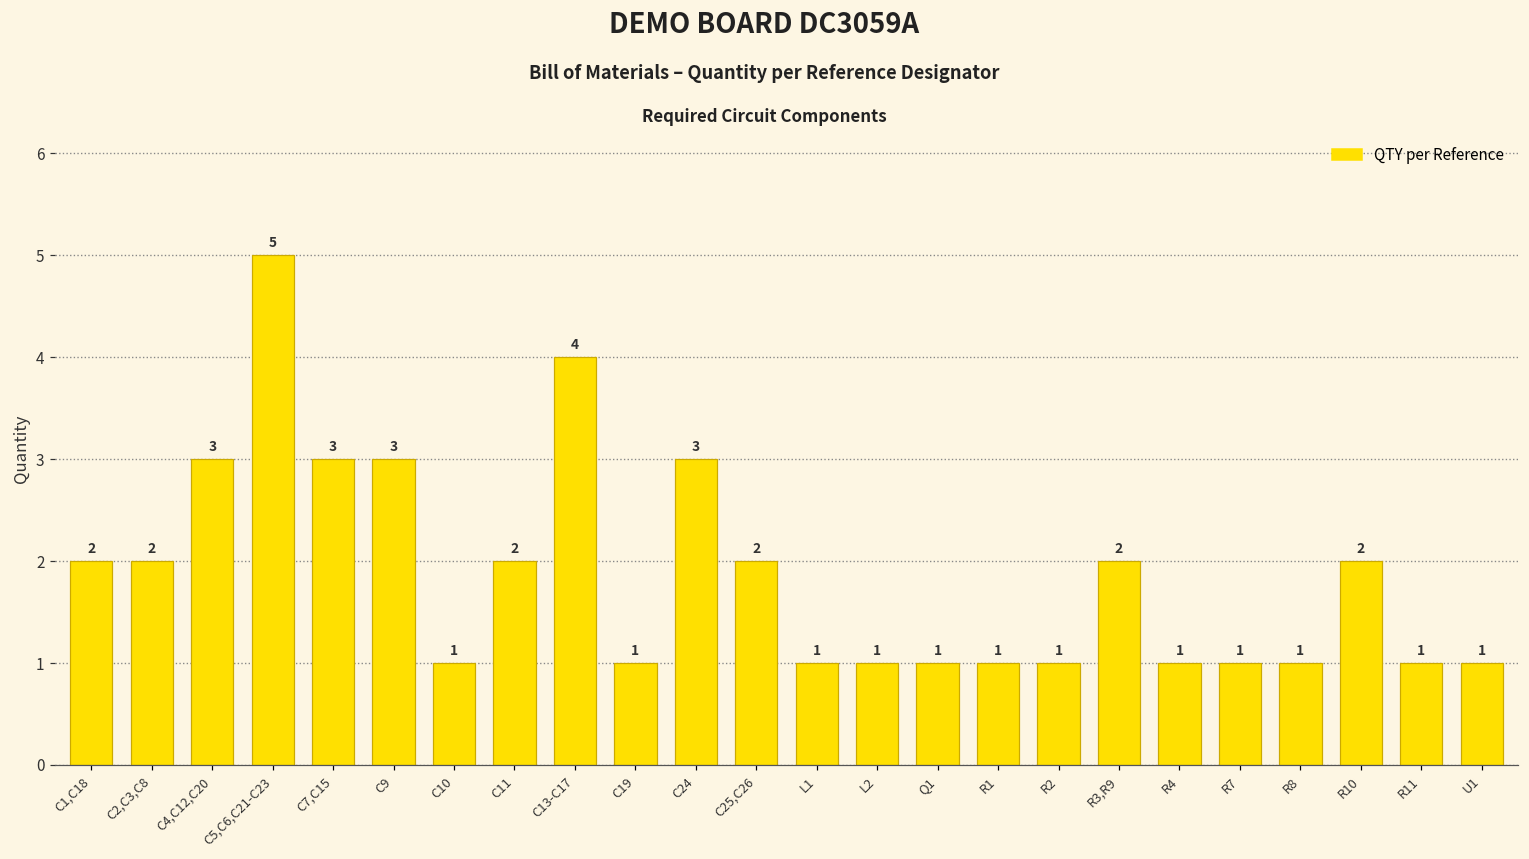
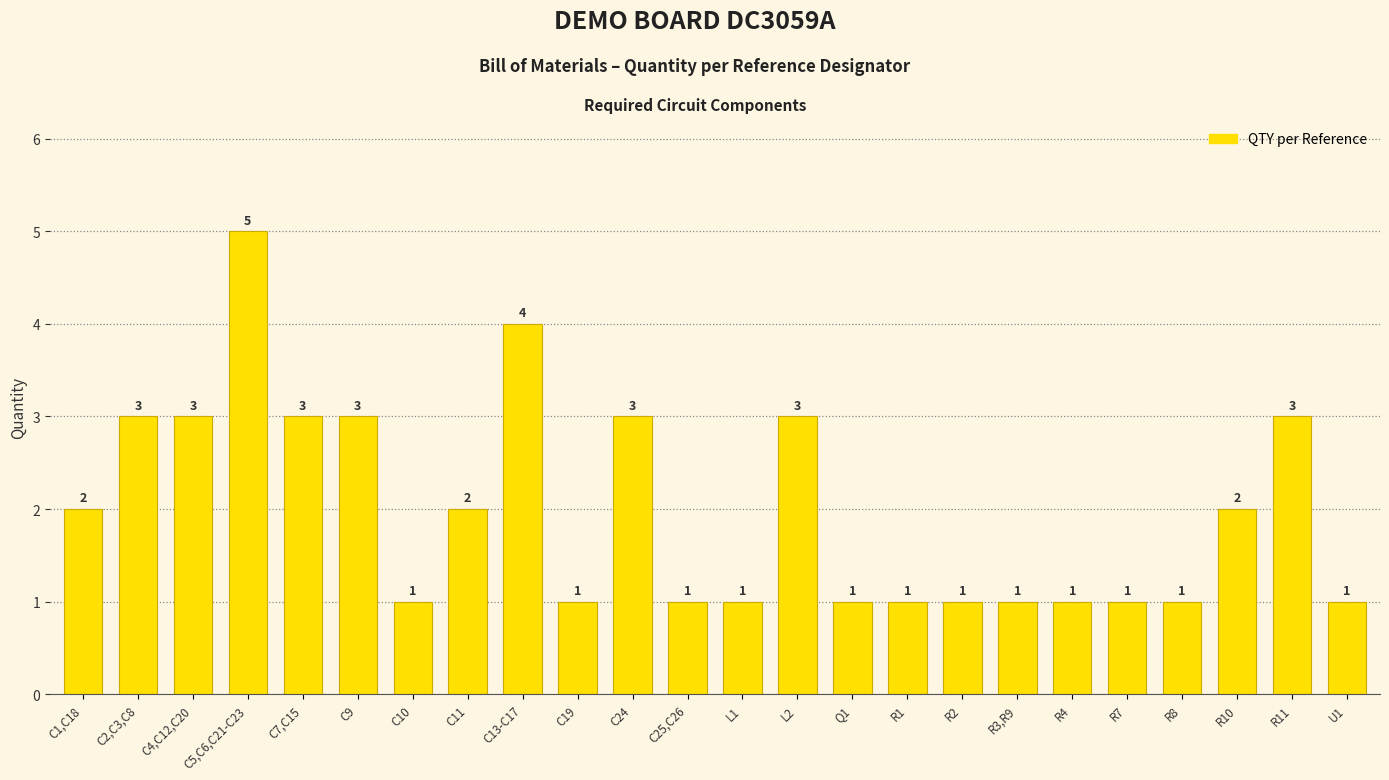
C2,C3,C8: 2 -> 3
C25,C26: 2 -> 1
L2: 1 -> 3
R3,R9: 2 -> 1
R11: 1 -> 3
